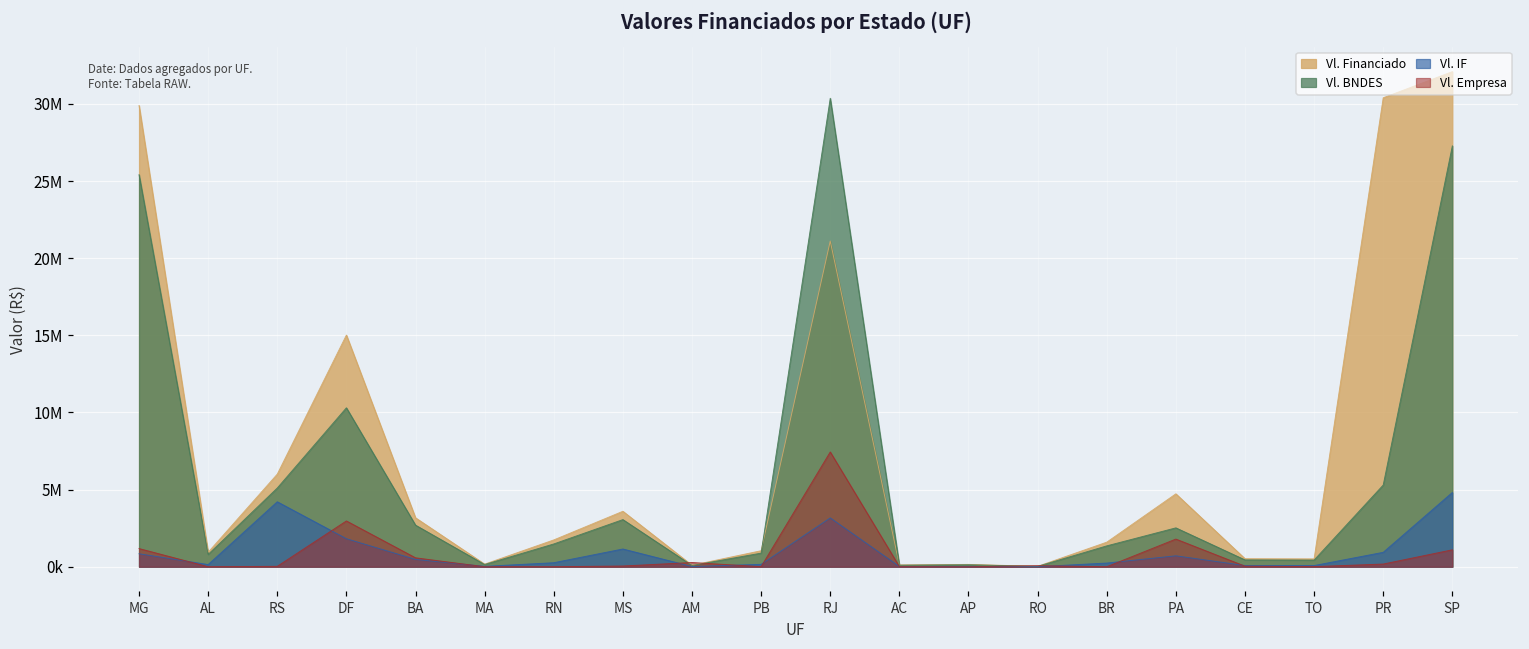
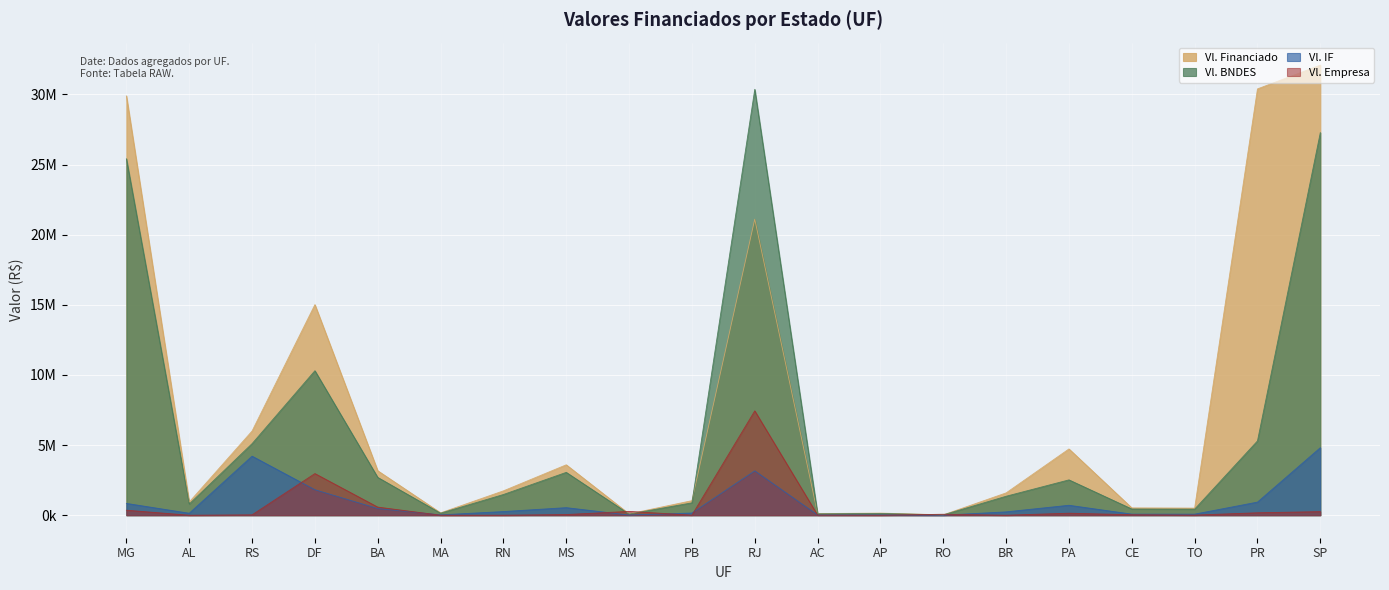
Vl. Empresa, MG: 1200000 -> 400000
Vl. IF, MS: 1200000 -> 500000
Vl. Empresa, PA: 1800000 -> 100000
Vl. Empresa, SP: 1100000 -> 300000
